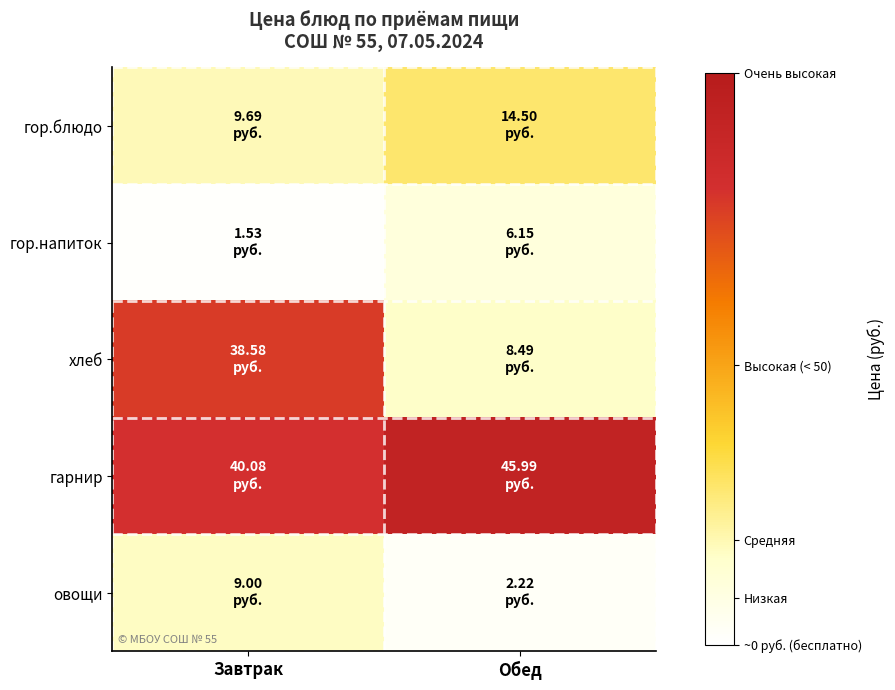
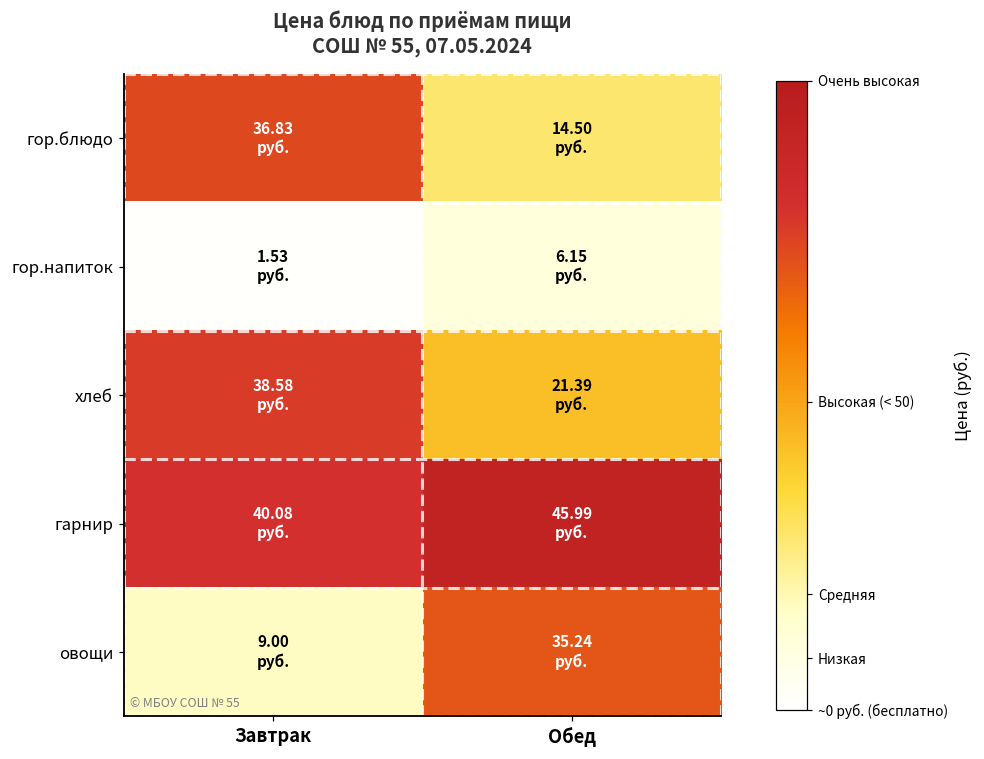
гор.блюдо, Завтрак: 9.69 -> 36.83
хлеб, Обед: 8.49 -> 21.39
овощи, Обед: 2.22 -> 35.24
